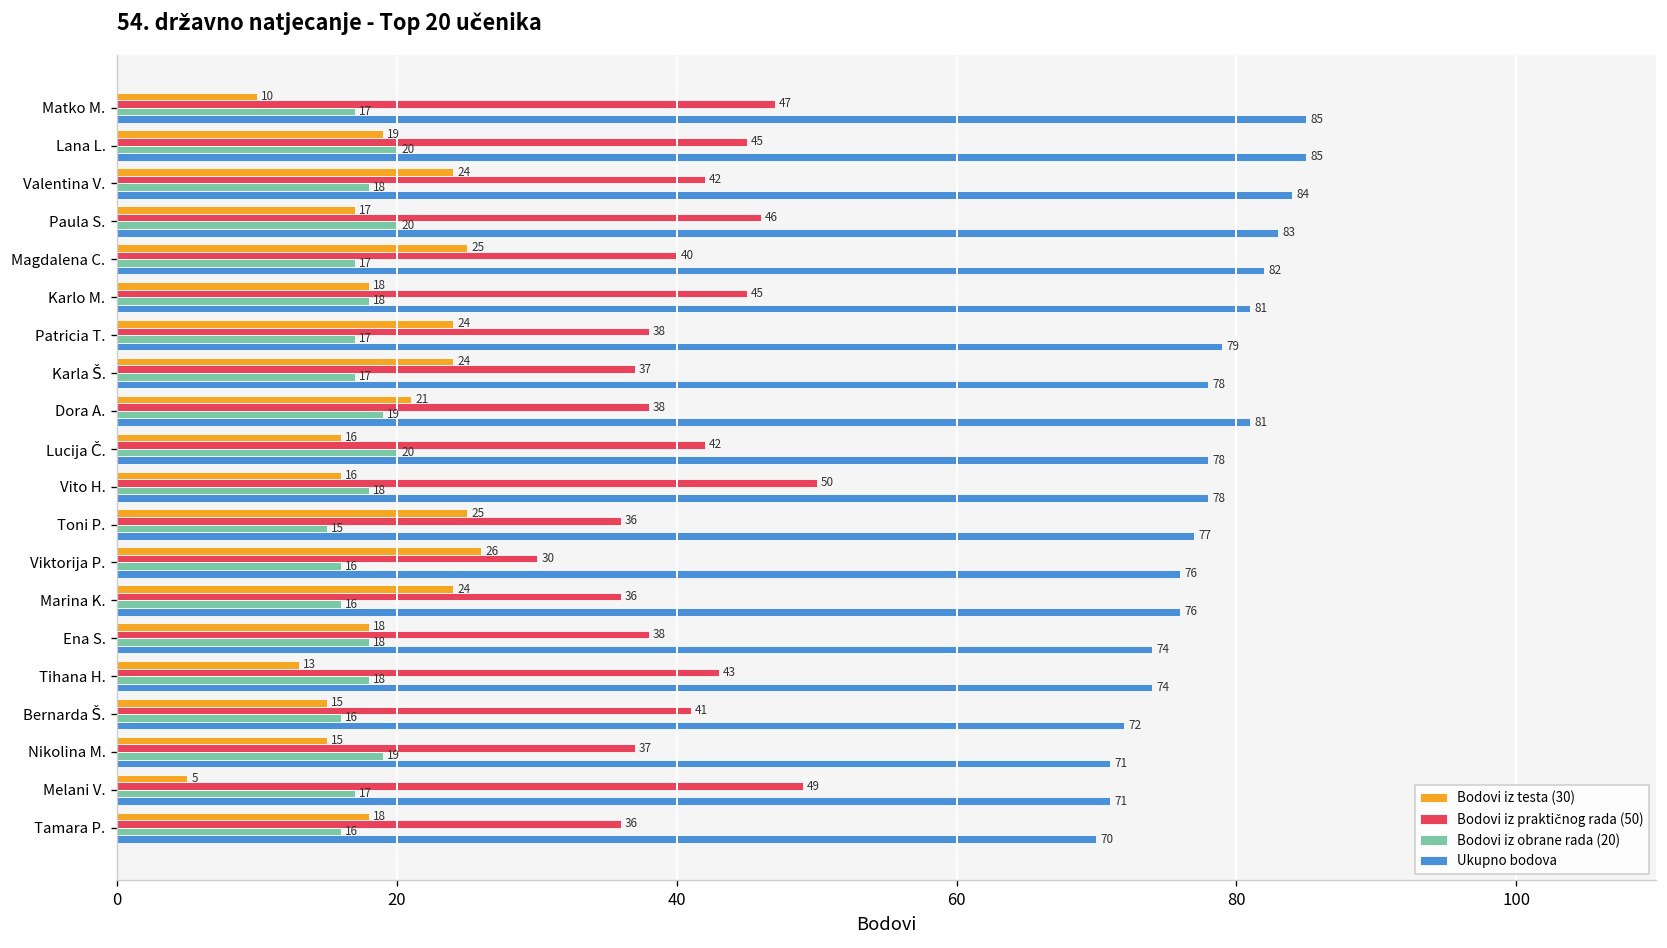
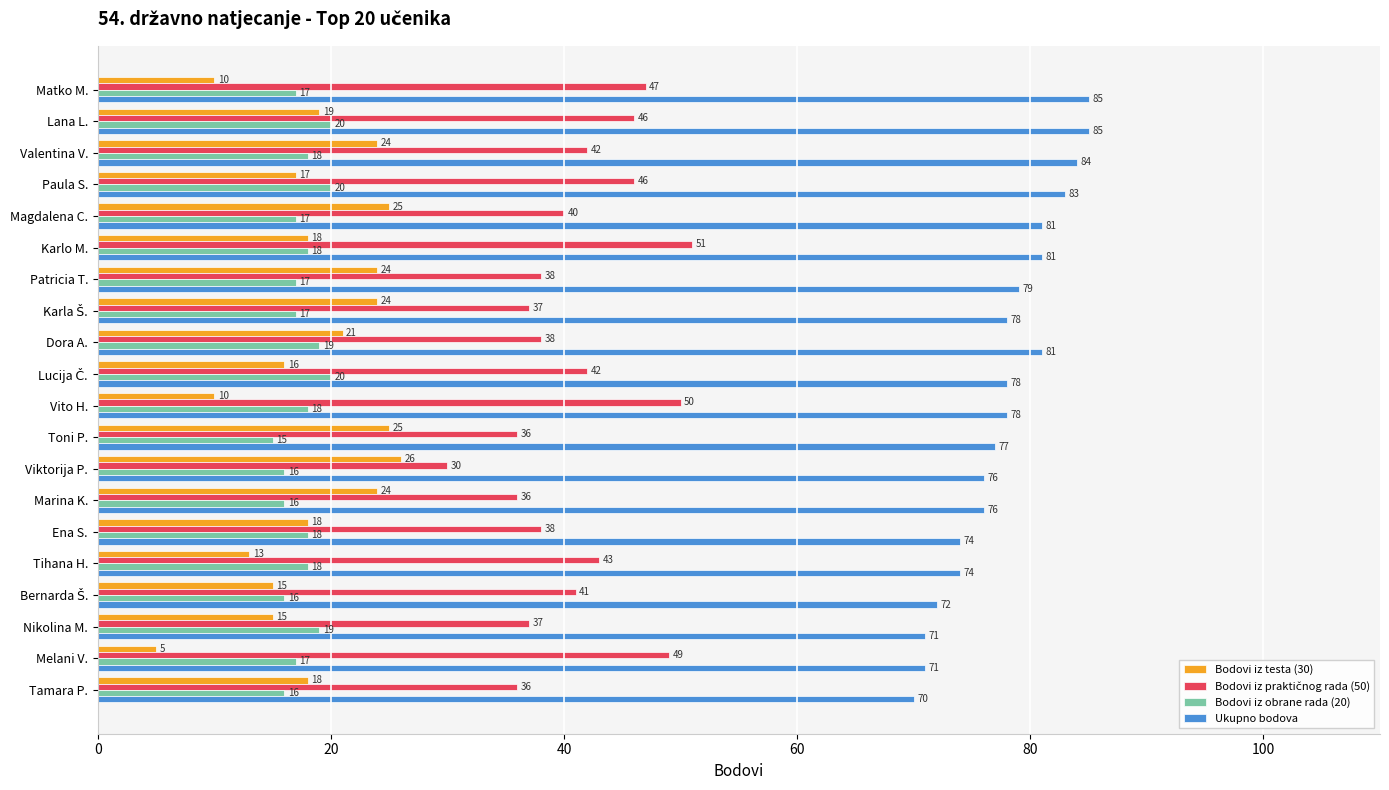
Bodovi iz praktičnog rada (50), Lana L.: 45 -> 46
Ukupno bodova, Magdalena C.: 82 -> 81
Bodovi iz praktičnog rada (50), Karlo M.: 45 -> 51
Bodovi iz testa (30), Vito H.: 16 -> 10
